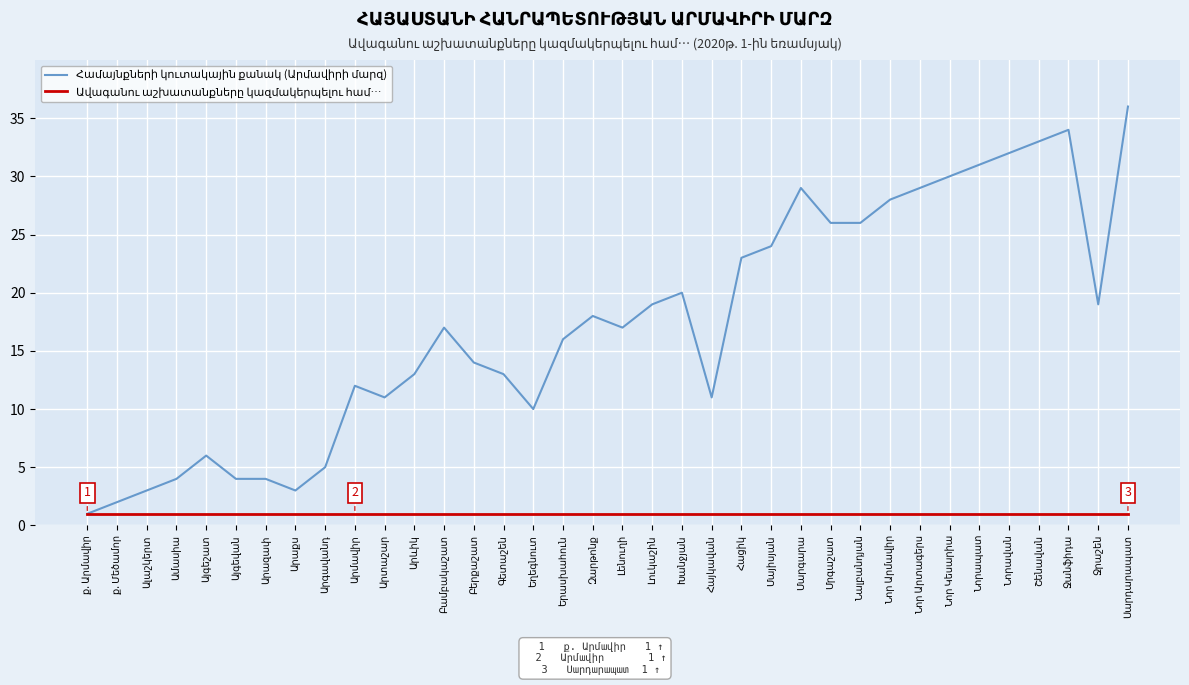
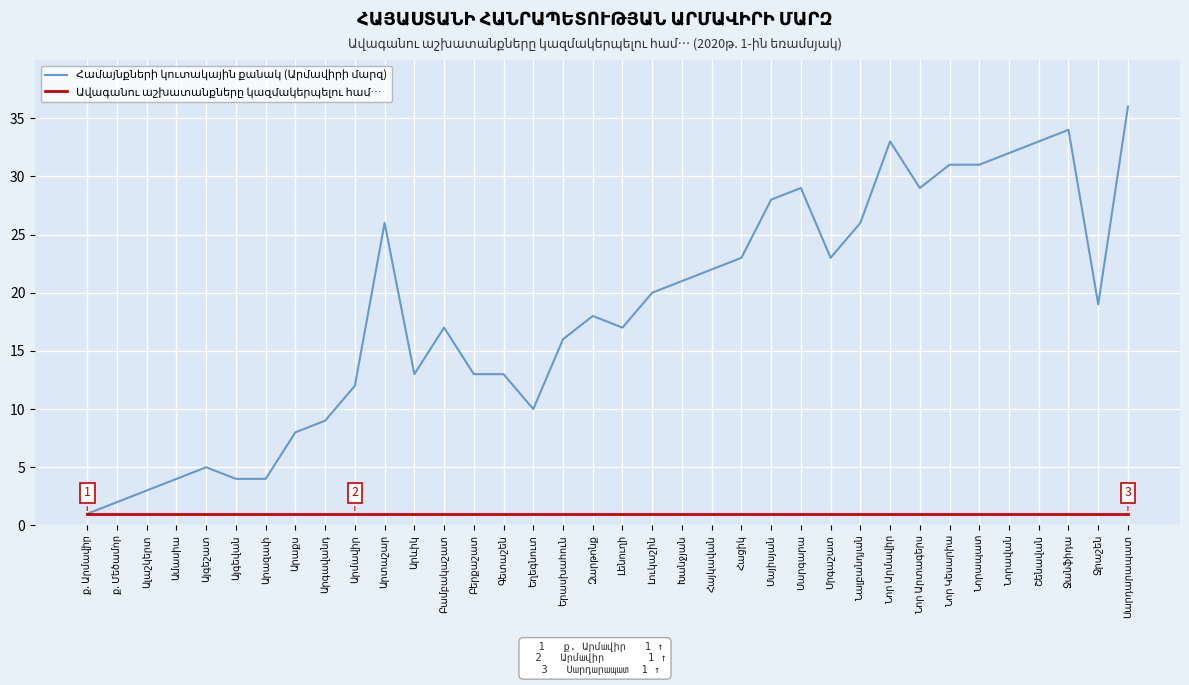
Համայնքների կուտակային քանակ (Արմավիրի մարզ), Այգեշատ: 6 -> 5
Համայնքների կուտակային քանակ (Արմավիրի մարզ), Արաքս: 3 -> 8
Համայնքների կուտակային քանակ (Արմավիրի մարզ), Արգավանդ: 5 -> 9
Համայնքների կուտակային քանակ (Արմավիրի մարզ), Արտաշար: 11 -> 26
Համայնքների կուտակային քանակ (Արմավիրի մարզ), Բերքաշատ: 14 -> 13
Համայնքների կուտակային քանակ (Արմավիրի մարզ), Լուկաշին: 19 -> 20
Համայնքների կուտակային քանակ (Արմավիրի մարզ), Խանջյան: 20 -> 21
Համայնքների կուտակային քանակ (Արմավիրի մարզ), Հայկավան: 11 -> 22
Համայնքների կուտակային քանակ (Արմավիրի մարզ), Մայիսյան: 24 -> 28
Համայնքների կուտակային քանակ (Արմավիրի մարզ), Մրգաշատ: 26 -> 23
Համայնքների կուտակային քանակ (Արմավիրի մարզ), Նոր Արմավիր: 28 -> 33
Համայնքների կուտակային քանակ (Արմավիրի մարզ), Նոր Կեսարիա: 30 -> 31
